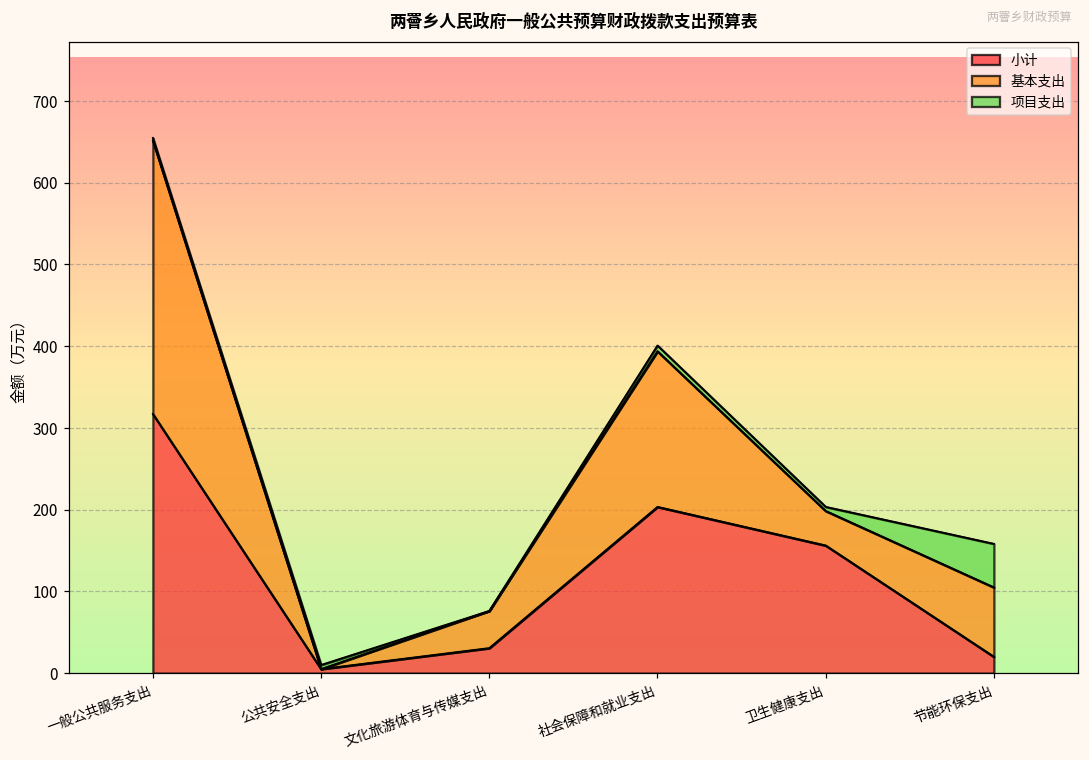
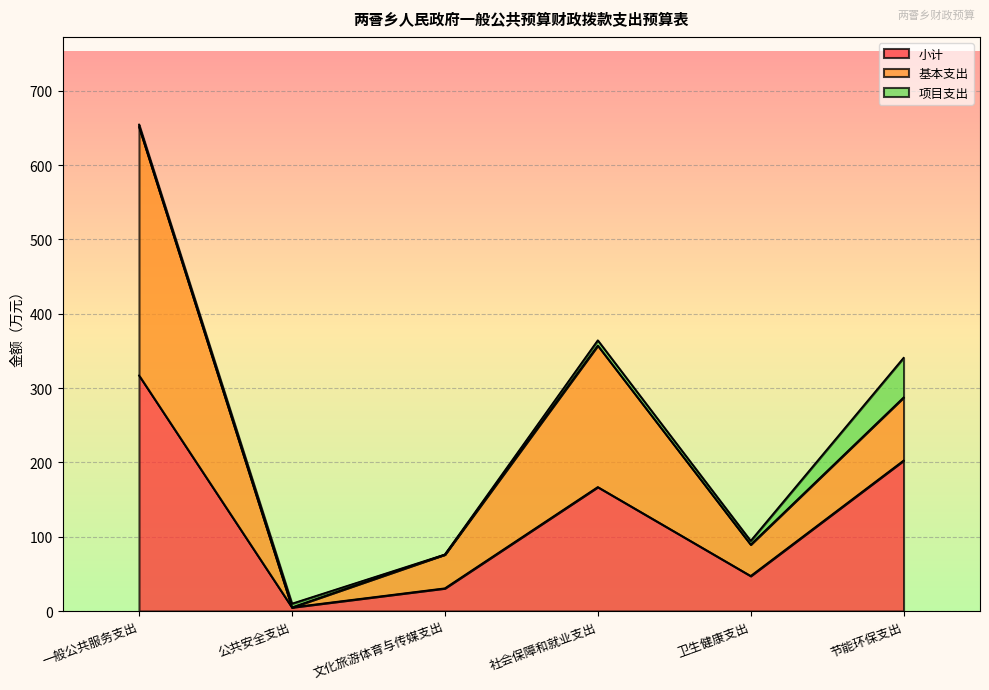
小计, 社会保障和就业支出: 200 -> 170
小计, 卫生健康支出: 160 -> 50
小计, 节能环保支出: 20 -> 200
